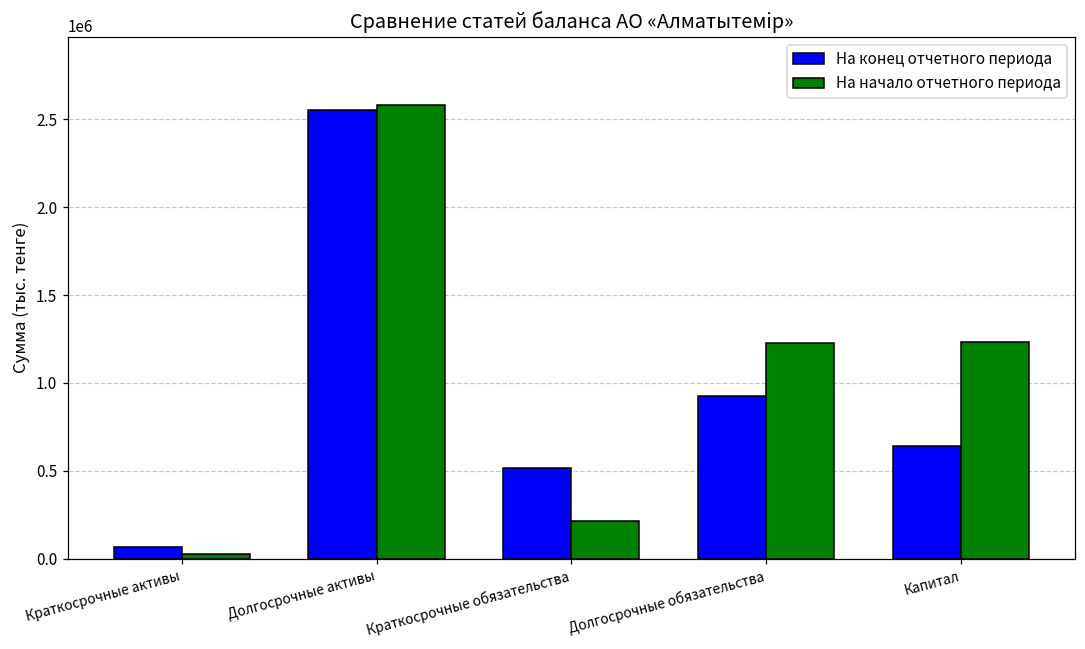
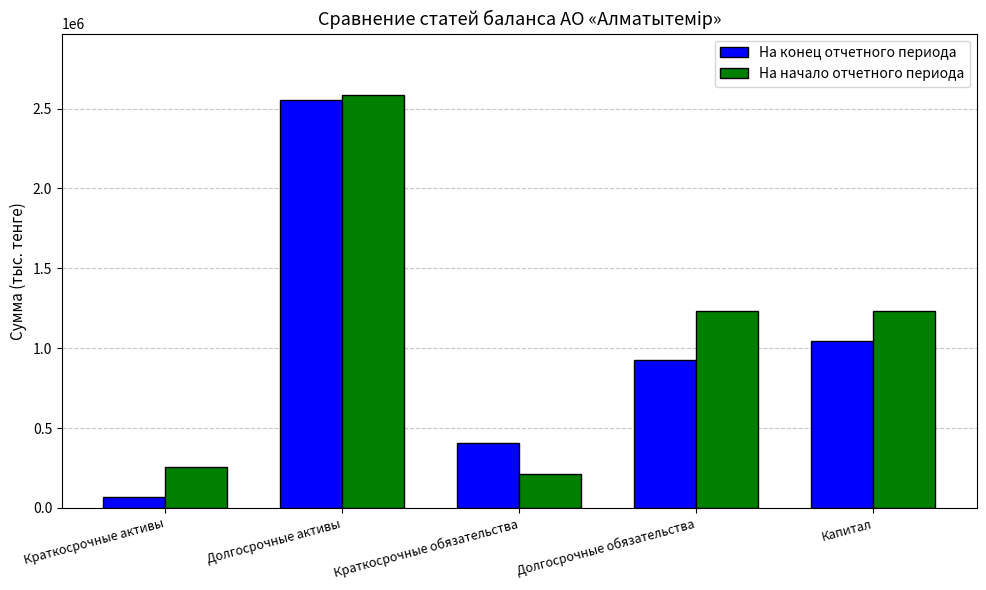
На начало отчетного периода, Краткосрочные активы: 30000 -> 250000
На конец отчетного периода, Краткосрочные обязательства: 510000 -> 410000
На конец отчетного периода, Капитал: 640000 -> 1050000
